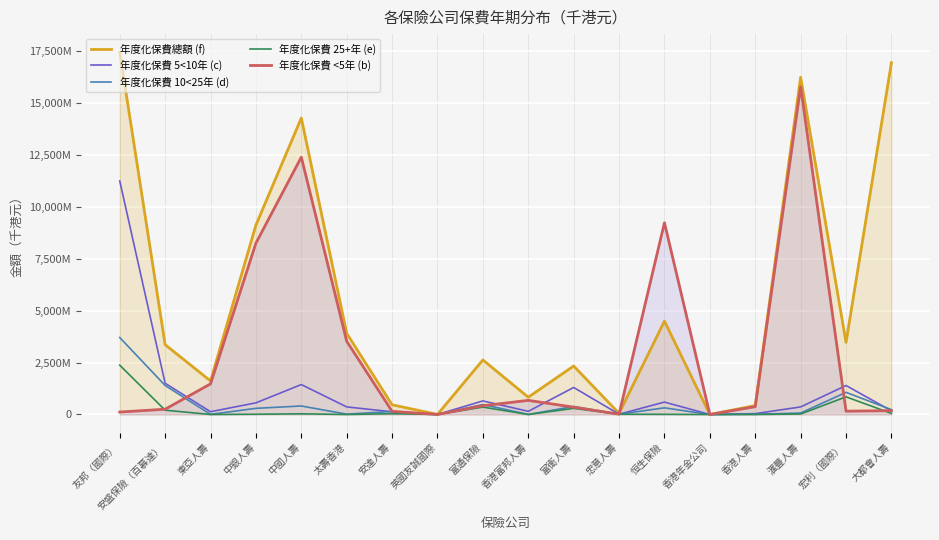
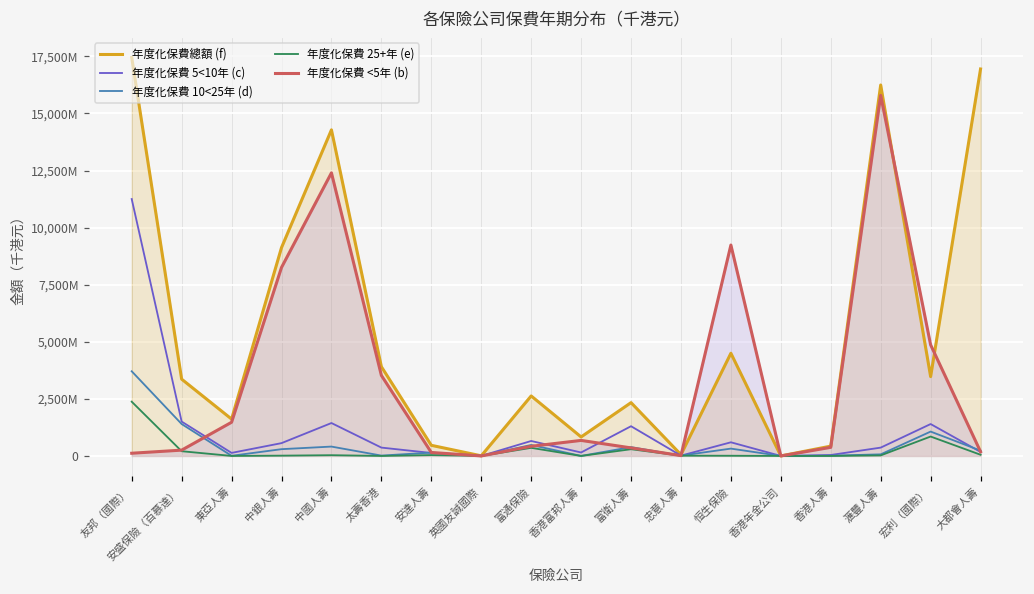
年度化保費 <5年 (b), 宏利（國際）: 200,000,000 -> 4,900,000,000
